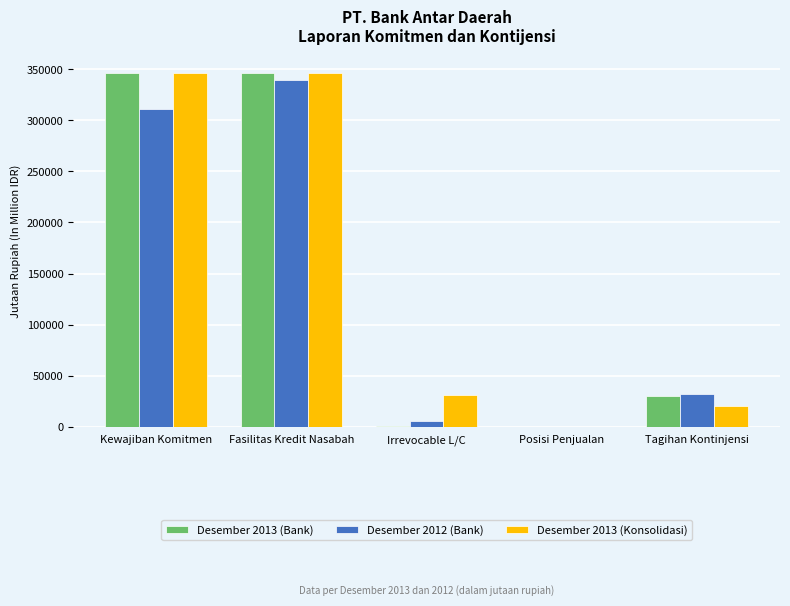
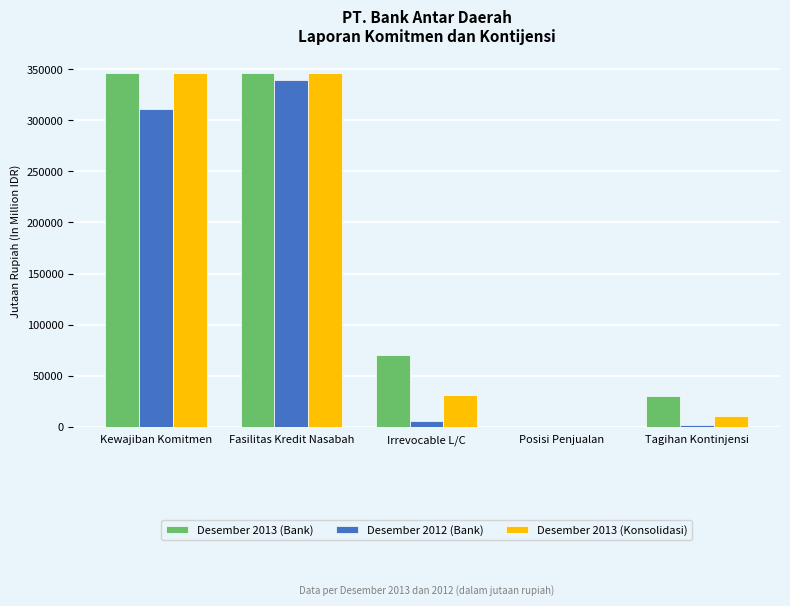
Desember 2013 (Bank), Irrevocable L/C: 0 -> 70000
Desember 2012 (Bank), Tagihan Kontinjensi: 32000 -> 2000
Desember 2013 (Konsolidasi), Tagihan Kontinjensi: 20000 -> 11000
